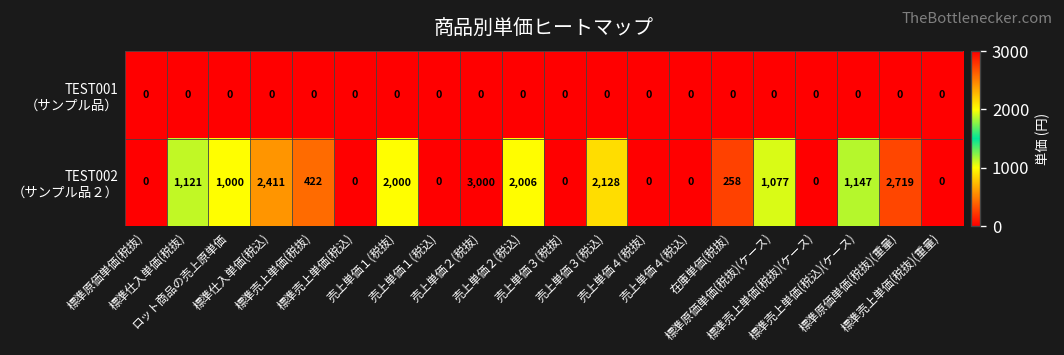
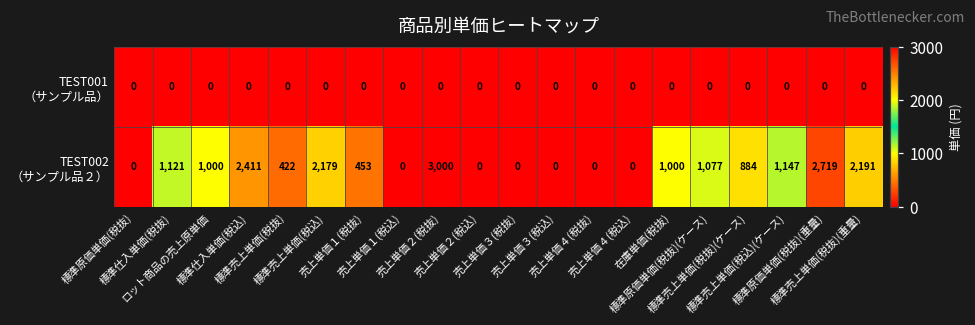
TEST002 （サンプル品２）, 標準売上単価(税込): 0 -> 2,179
TEST002 （サンプル品２）, 売上単価１(税抜): 2,000 -> 453
TEST002 （サンプル品２）, 売上単価２(税込): 2,006 -> 0
TEST002 （サンプル品２）, 売上単価３(税込): 2,128 -> 0
TEST002 （サンプル品２）, 在庫単価(税抜): 258 -> 1,000
TEST002 （サンプル品２）, 標準売上単価(税抜)(ケース): 0 -> 884
TEST002 （サンプル品２）, 標準売上単価(税抜)(重量): 0 -> 2,191
